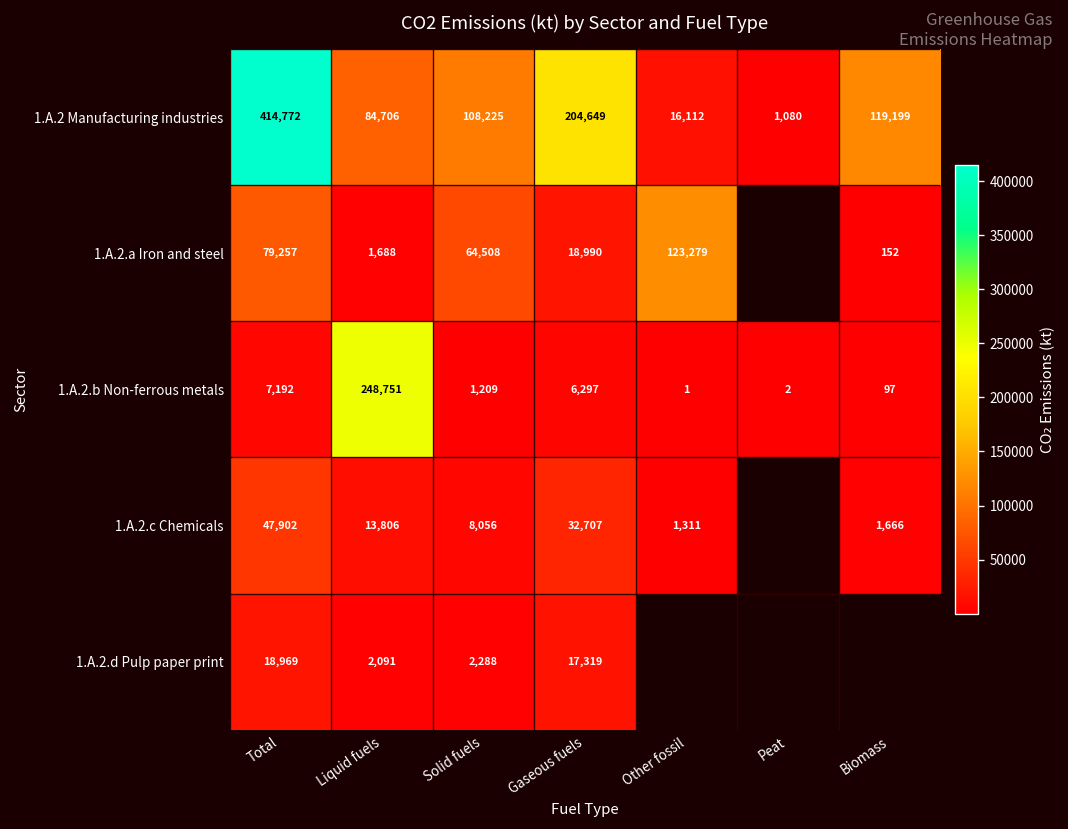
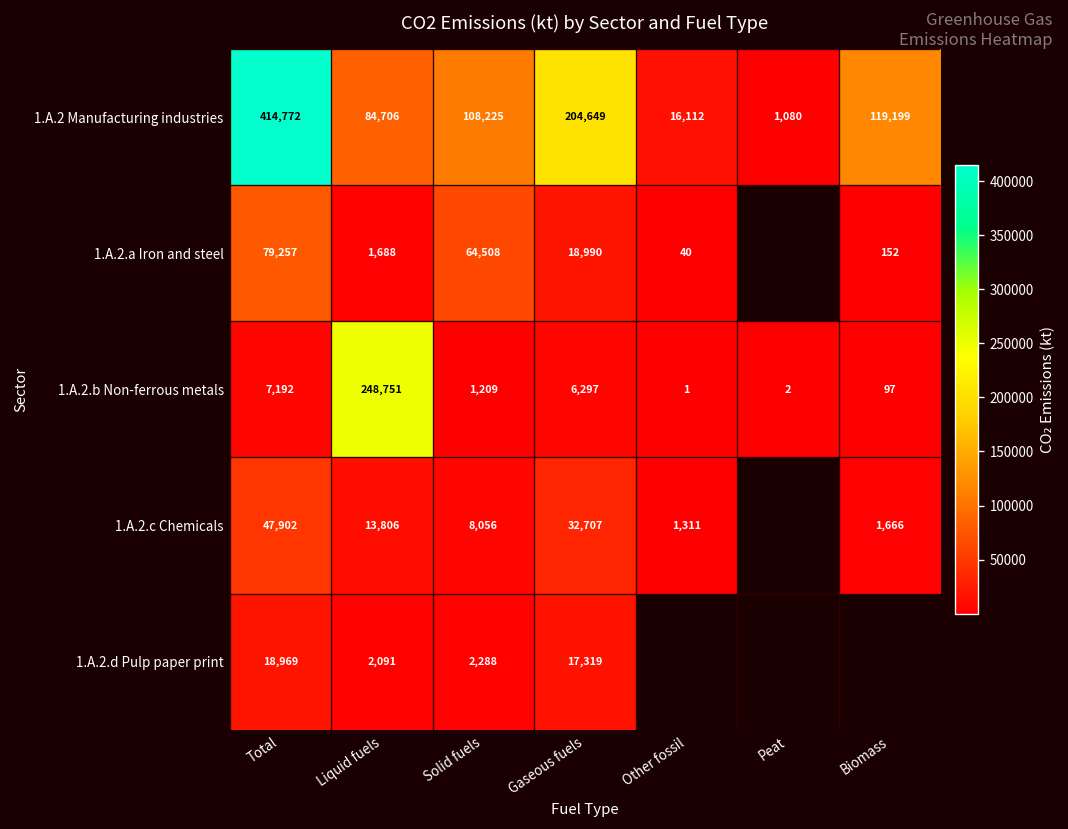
1.A.2.a Iron and steel, Other fossil: 123,279 -> 40
